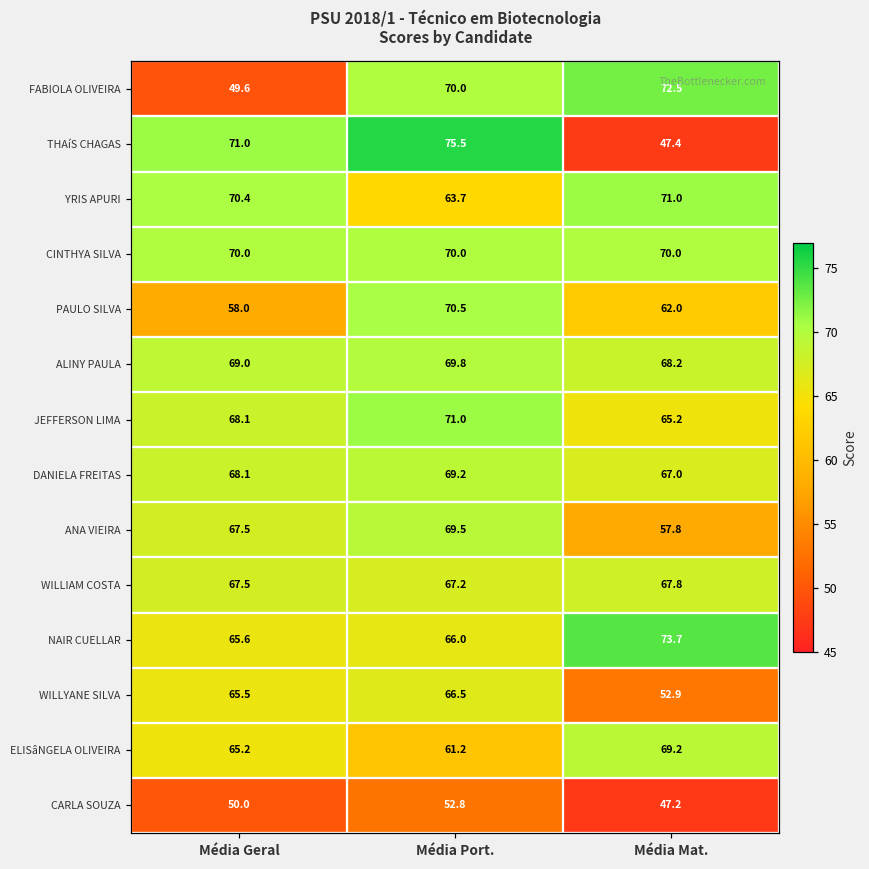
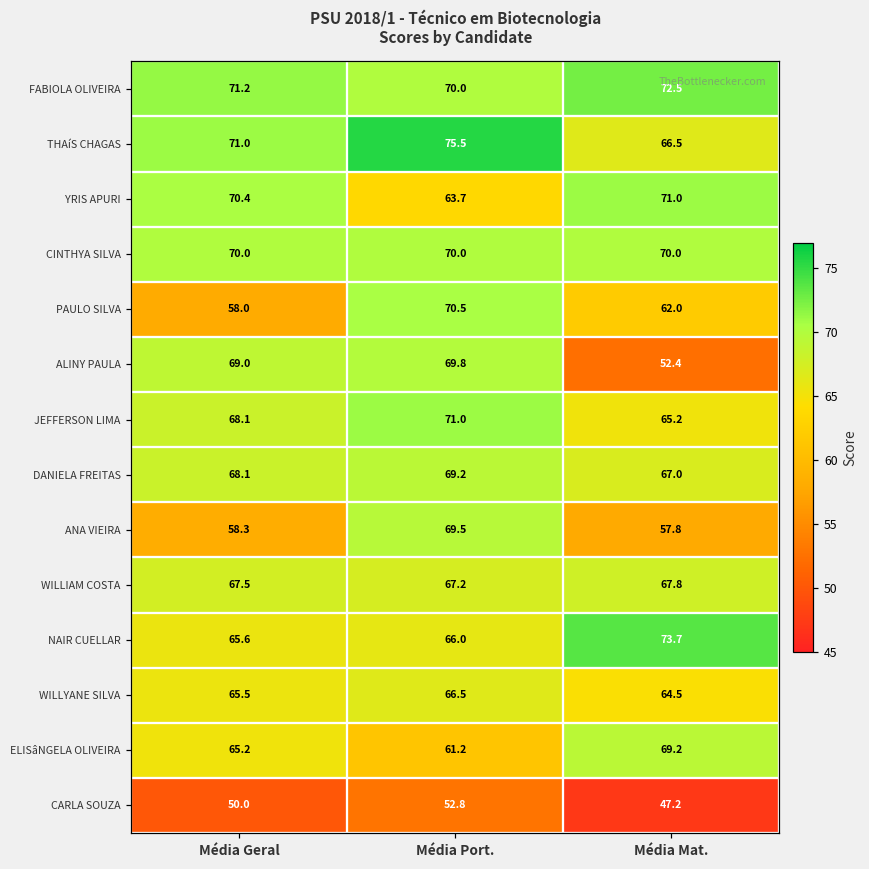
FABIOLA OLIVEIRA, Média Geral: 49.6 -> 71.2
THAíS CHAGAS, Média Mat.: 47.4 -> 66.5
ALINY PAULA, Média Mat.: 68.2 -> 52.4
ANA VIEIRA, Média Geral: 67.5 -> 58.3
WILLYANE SILVA, Média Mat.: 52.9 -> 64.5
